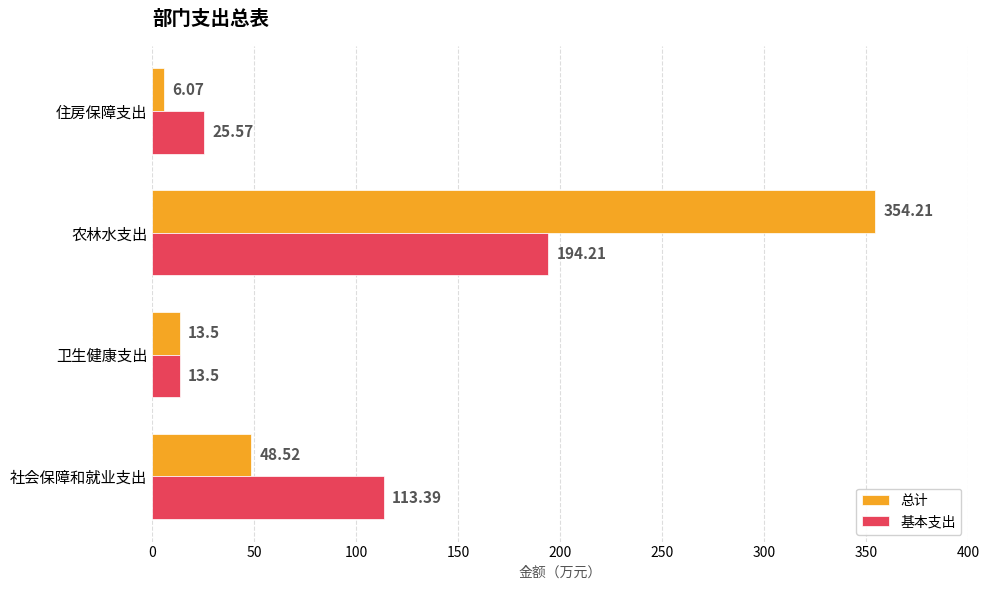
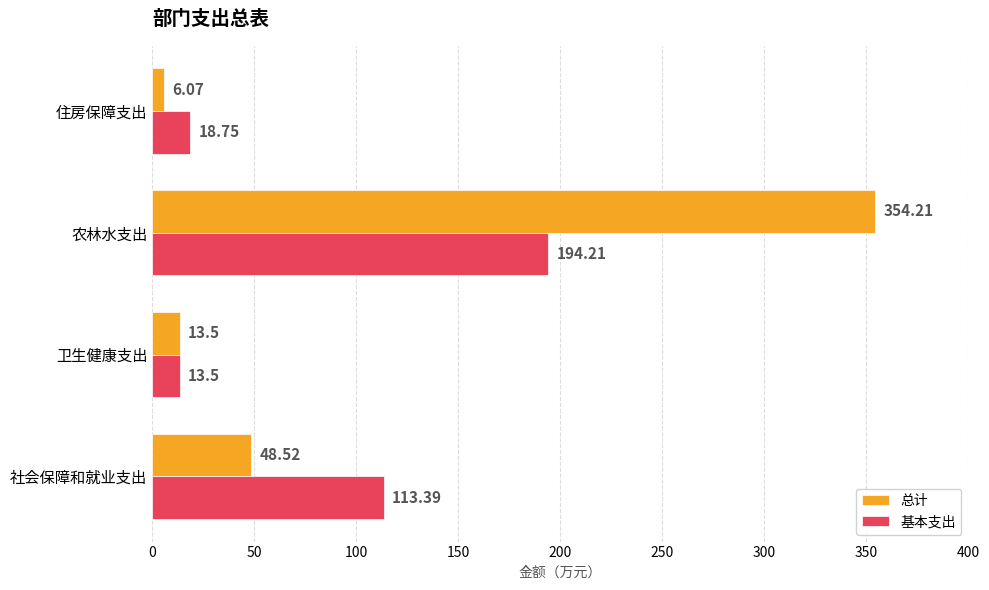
基本支出, 住房保障支出: 25.57 -> 18.75
